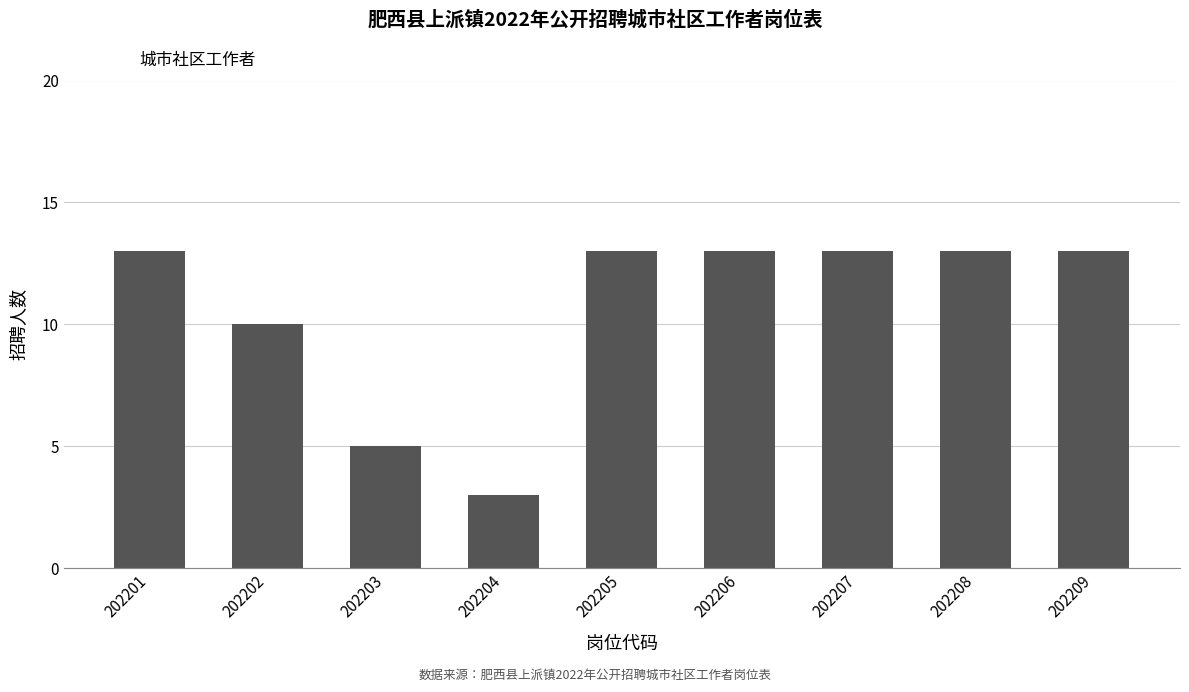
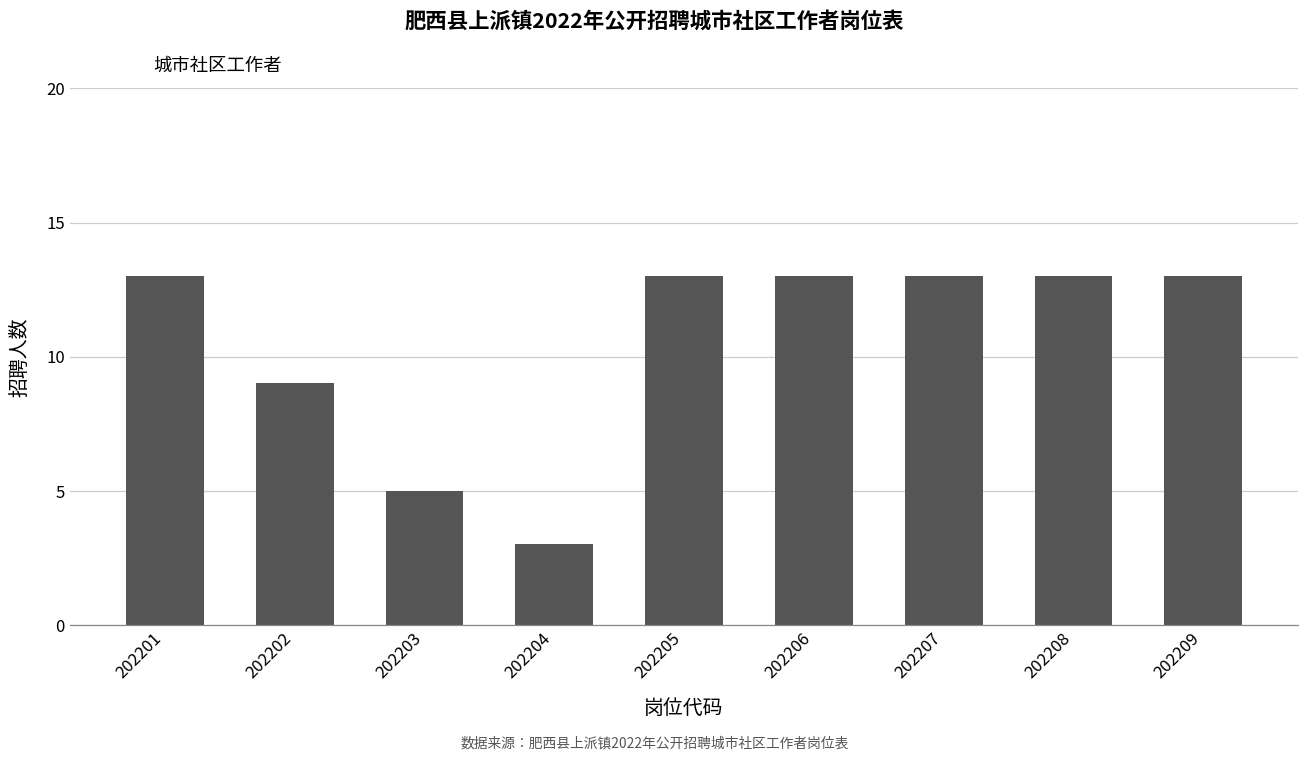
202202: 10 -> 9
